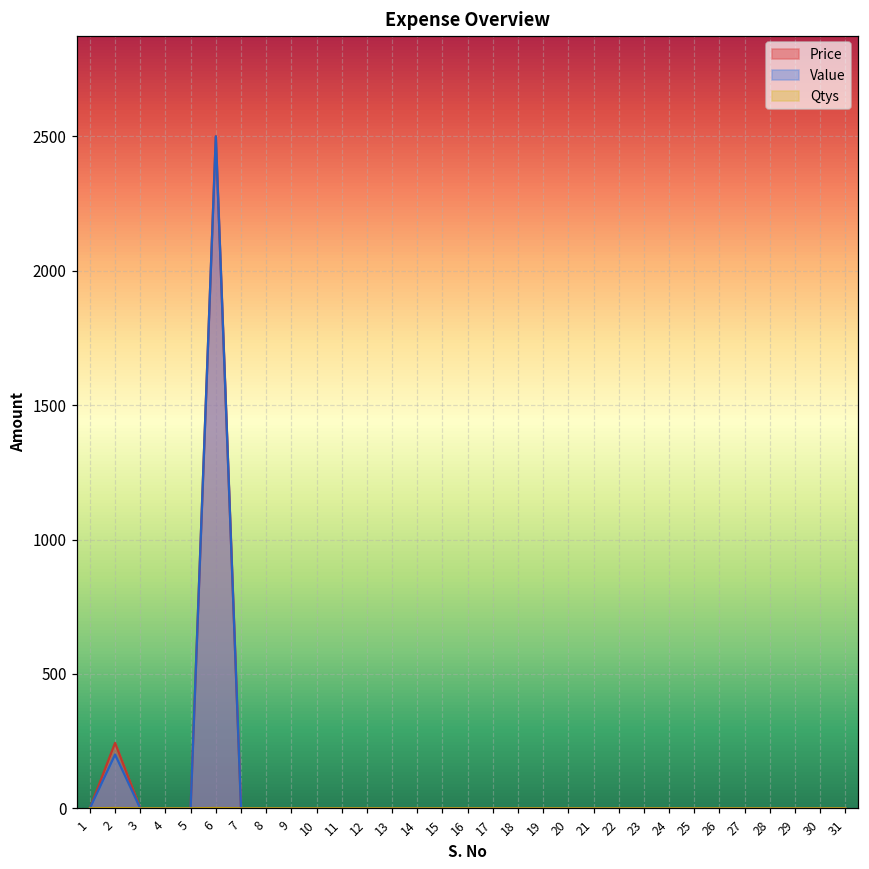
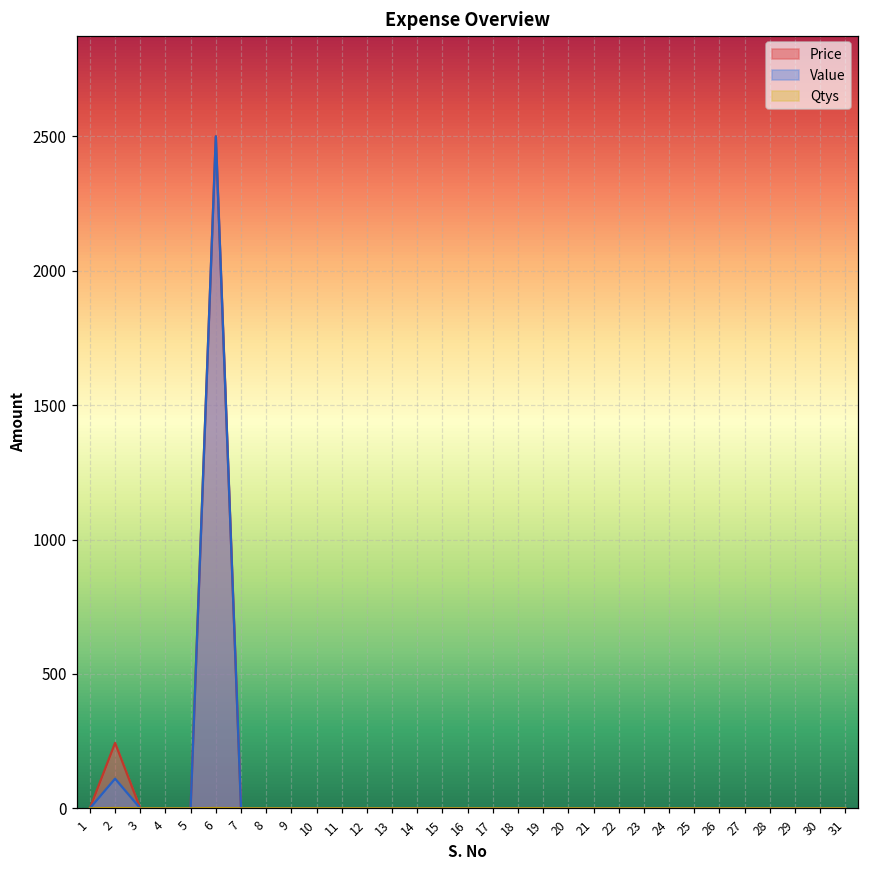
Value, 2: 200 -> 110
